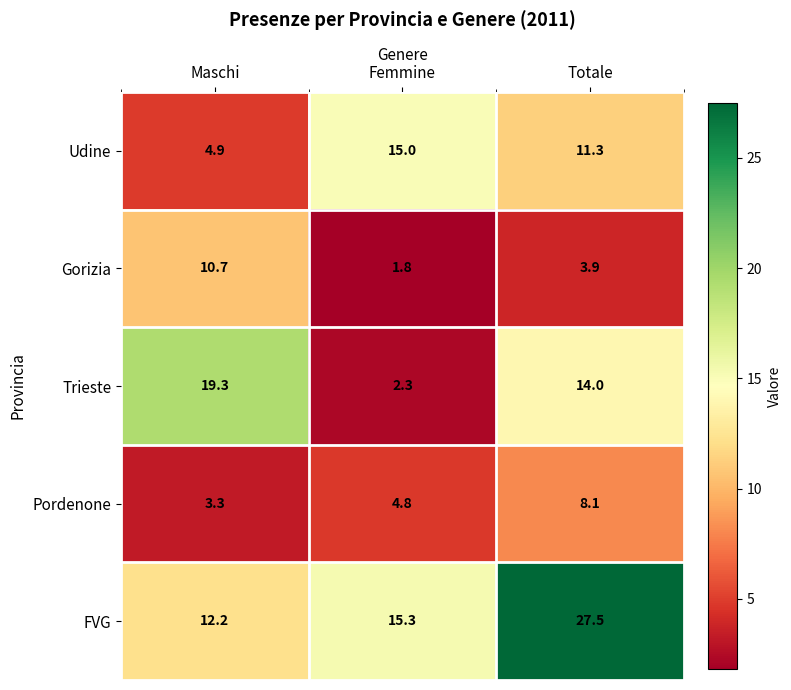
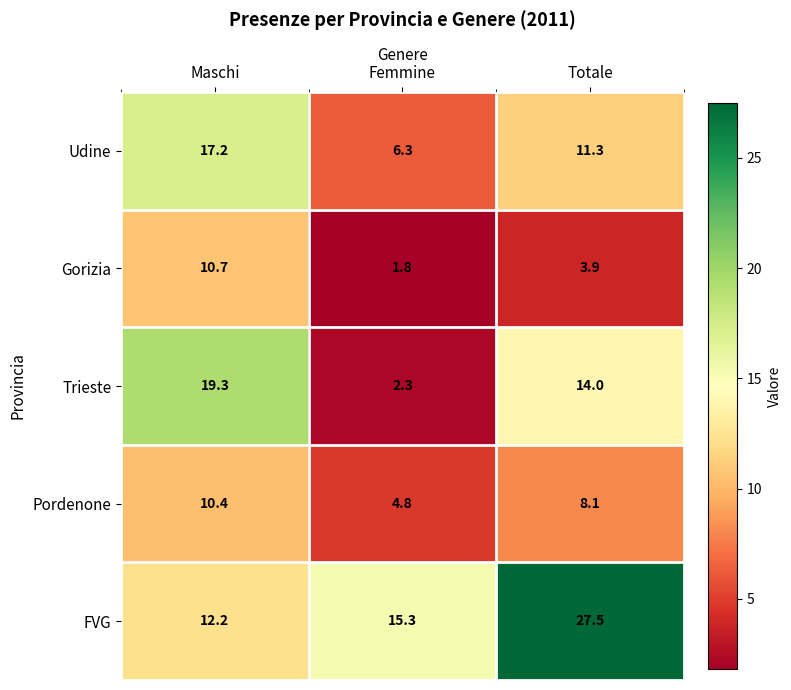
Udine, Maschi: 4.9 -> 17.2
Udine, Femmine: 15.0 -> 6.3
Pordenone, Maschi: 3.3 -> 10.4
